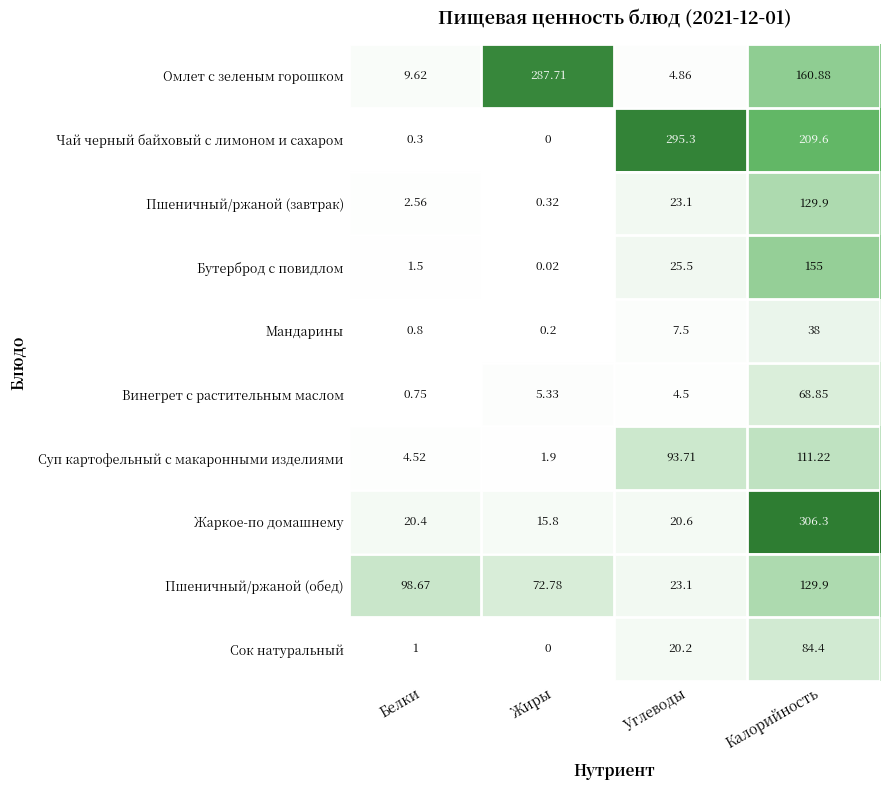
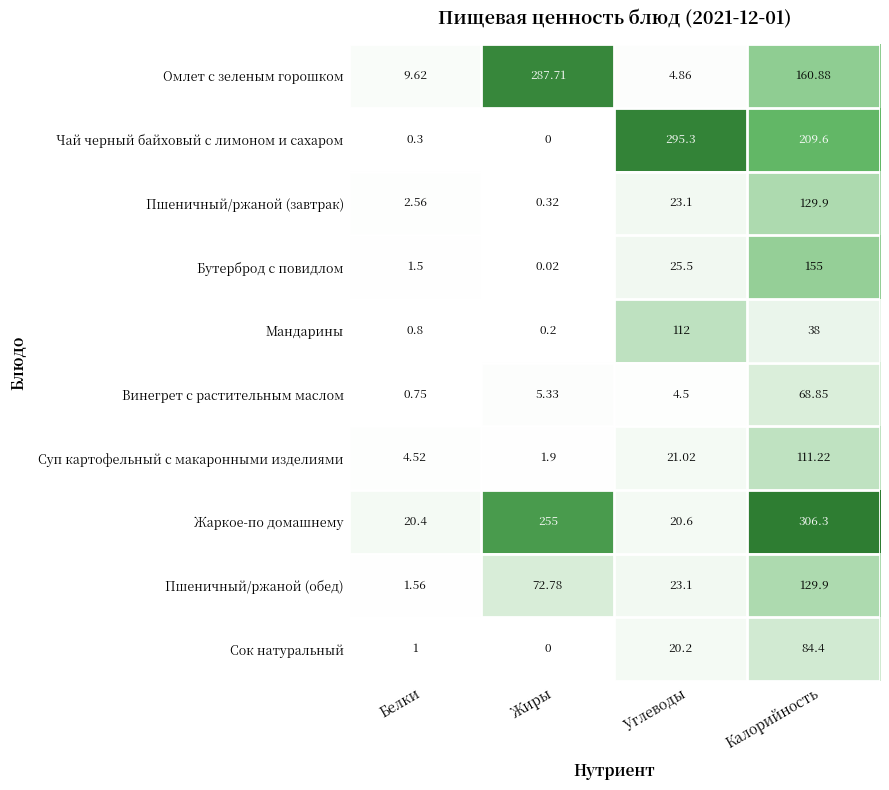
Мандарины, Углеводы: 7.5 -> 112
Суп картофельный с макаронными изделиями, Углеводы: 93.71 -> 21.02
Жаркое-по домашнему, Жиры: 15.8 -> 255
Пшеничный/ржаной (обед), Белки: 98.67 -> 1.56
